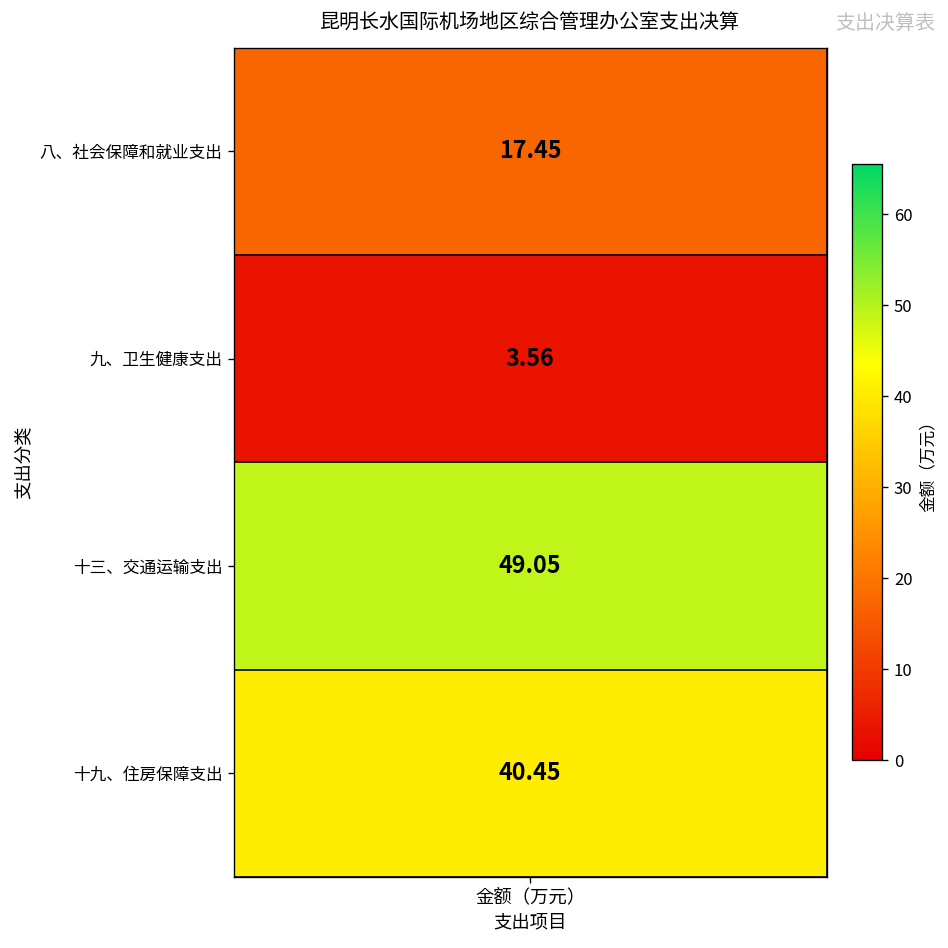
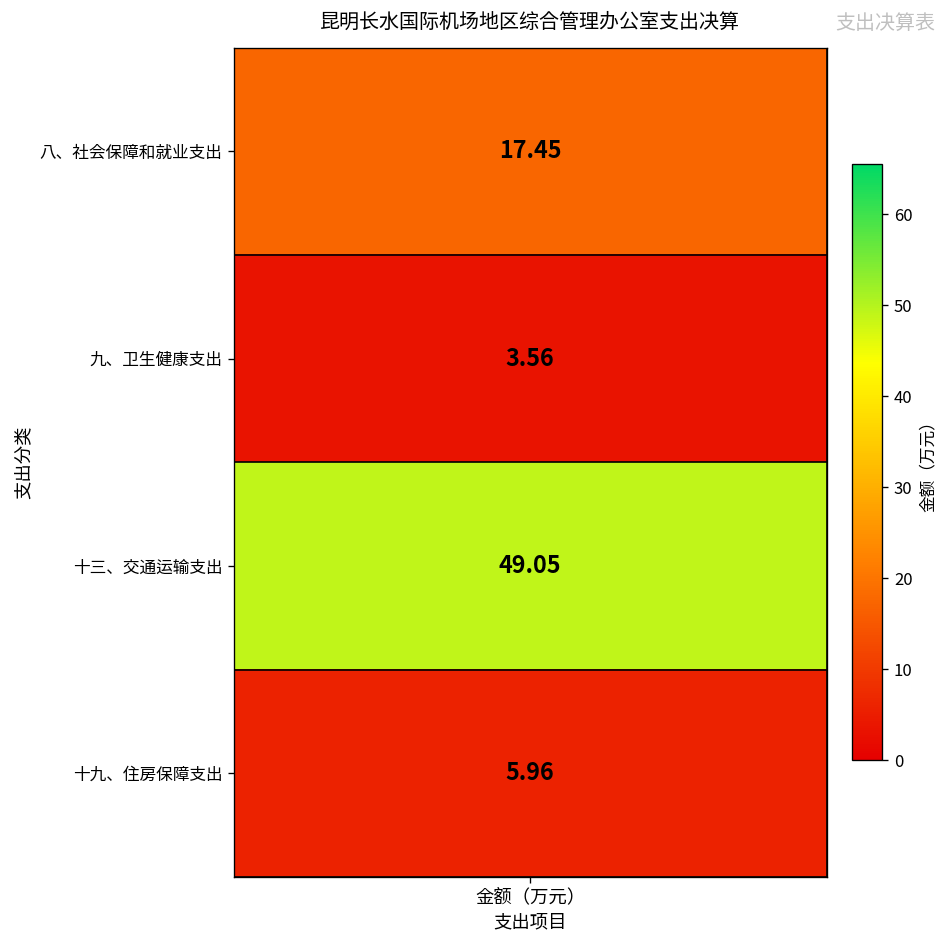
十九、住房保障支出, 金额（万元）: 40.45 -> 5.96
